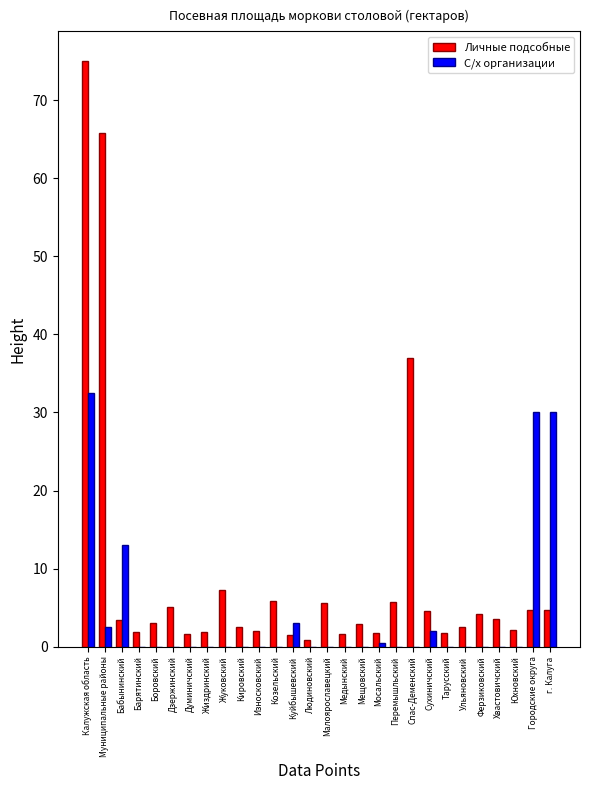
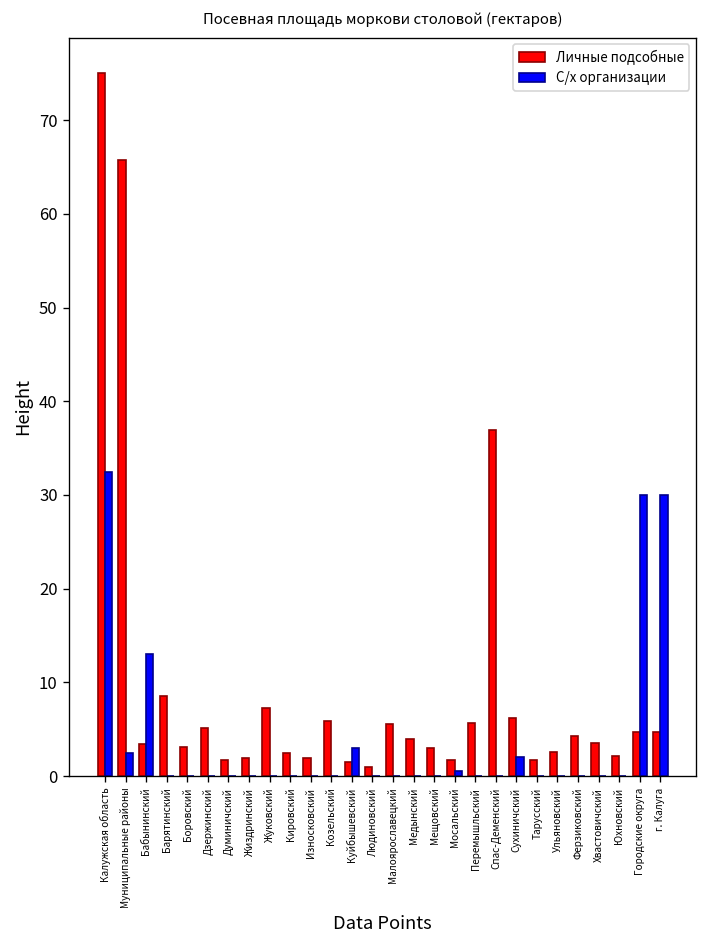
Личные подсобные, Барятинский: 2 -> 9
Личные подсобные, Медынский: 2 -> 4
Личные подсобные, Сухиничский: 5 -> 6
